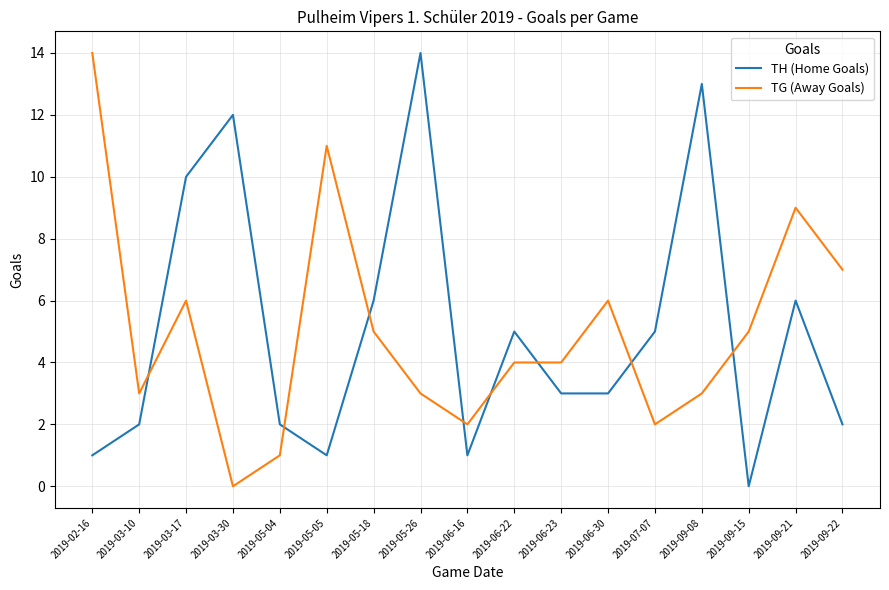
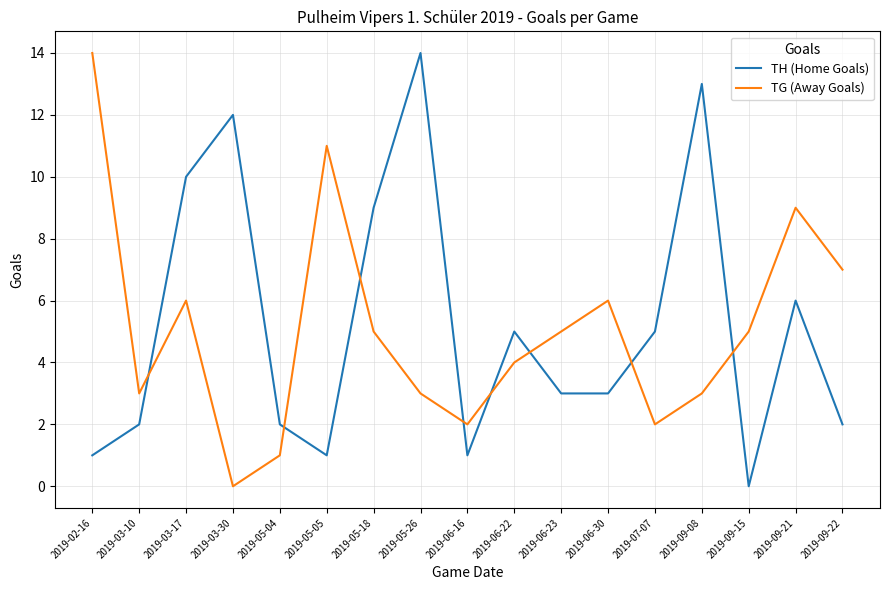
TH (Home Goals), 2019-05-18: 6 -> 9
TG (Away Goals), 2019-06-23: 4 -> 5
